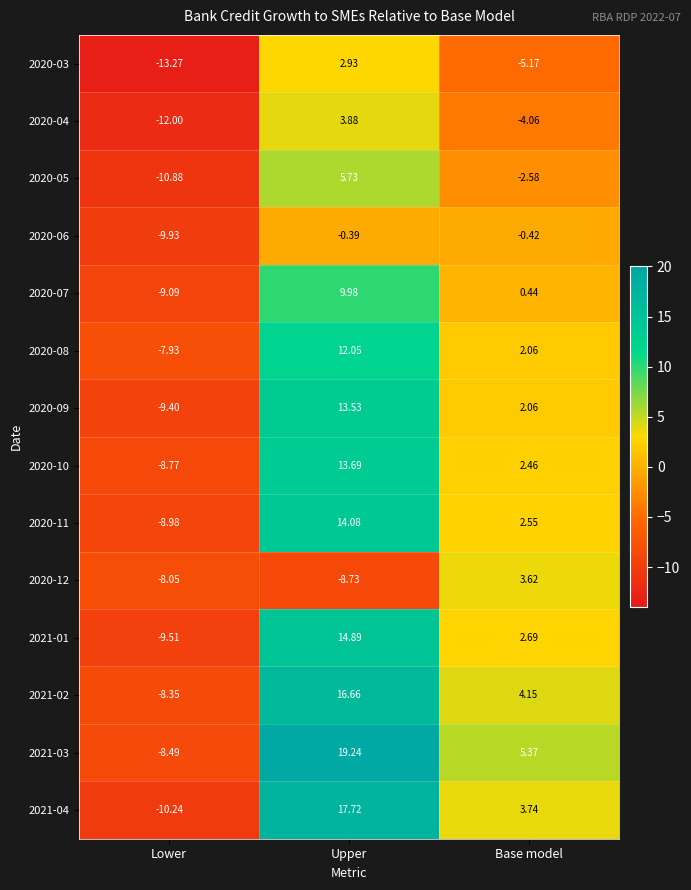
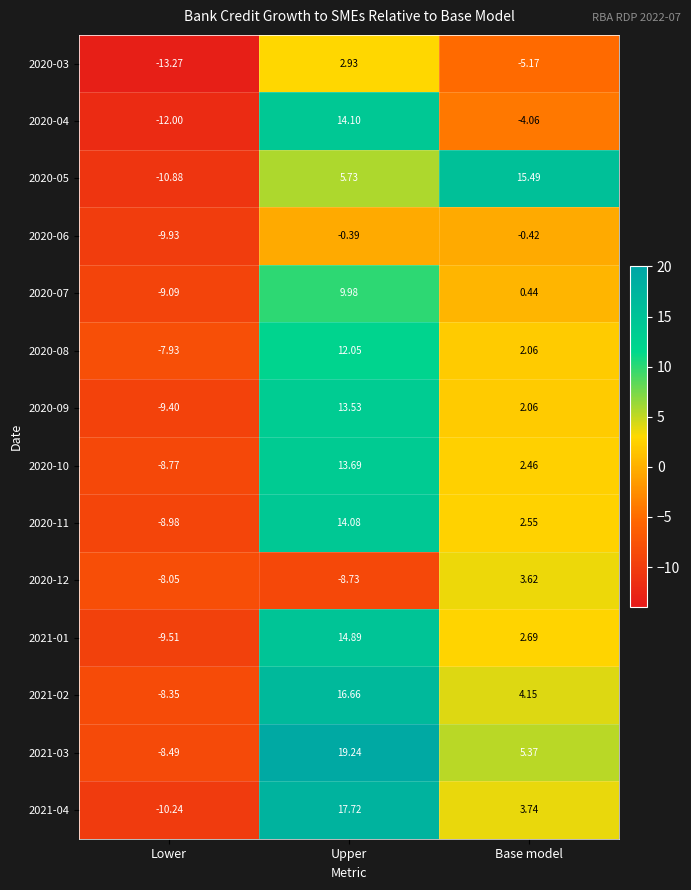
2020-04, Upper: 3.88 -> 14.10
2020-05, Base model: -2.58 -> 15.49
